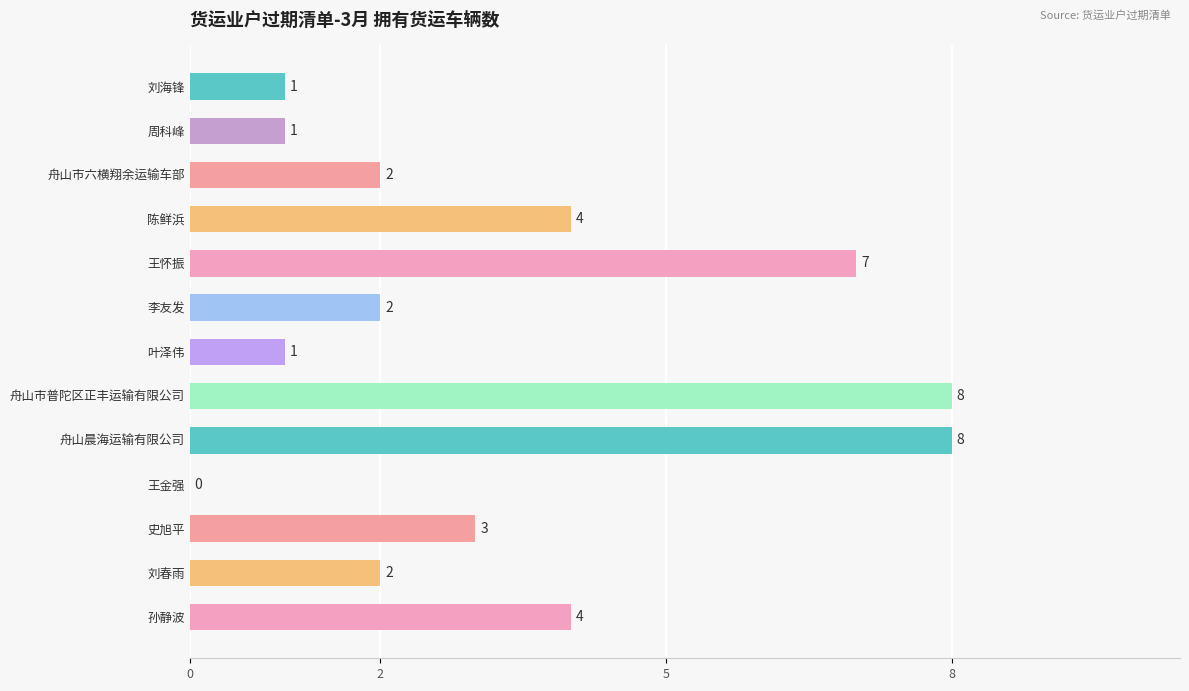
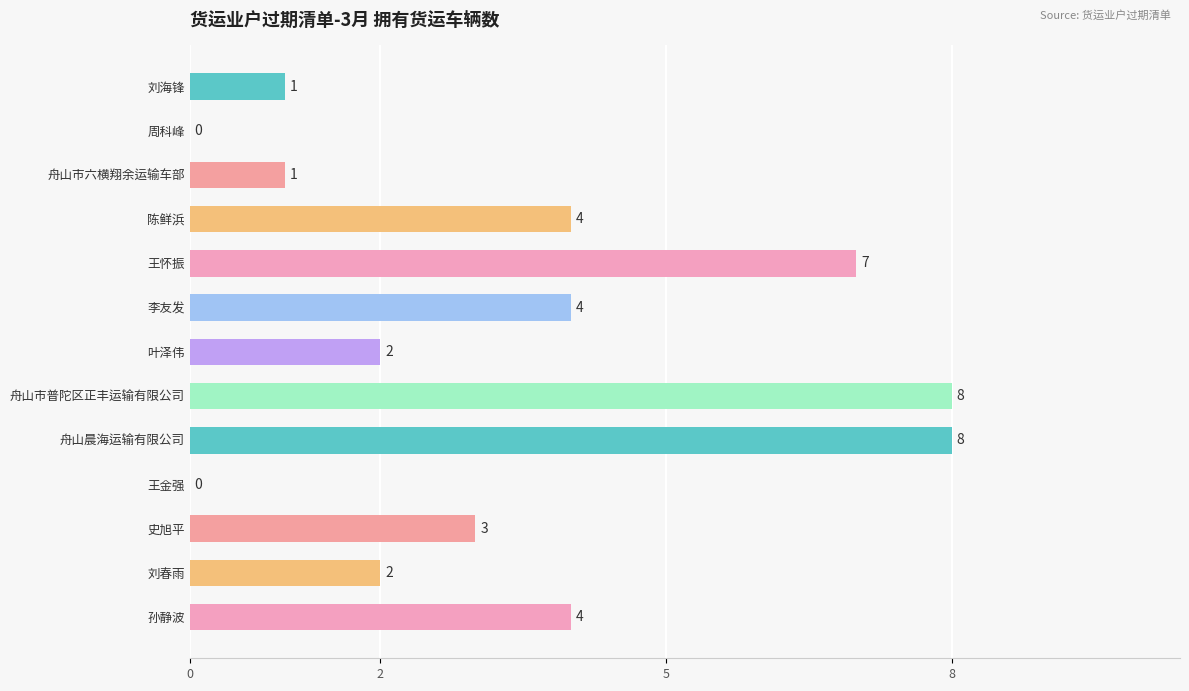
周科峰: 1 -> 0
舟山市六横翔余运输车部: 2 -> 1
李友发: 2 -> 4
叶泽伟: 1 -> 2
